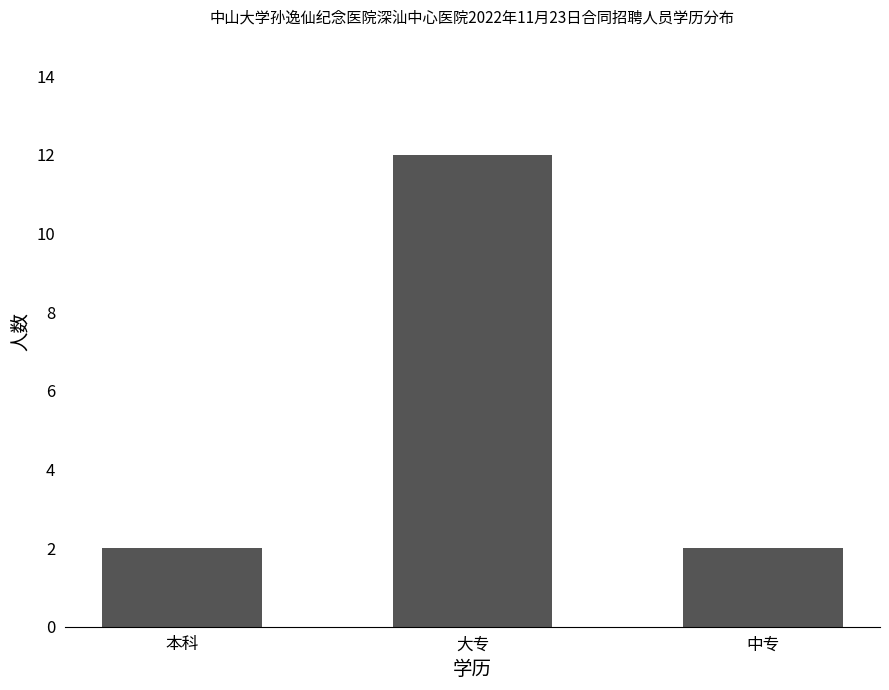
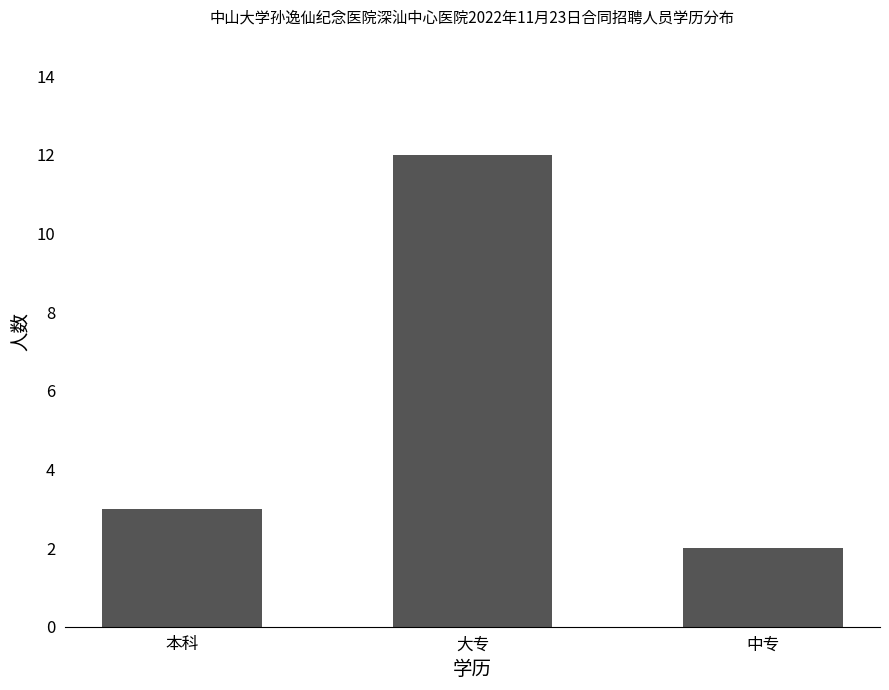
本科: 2 -> 3
